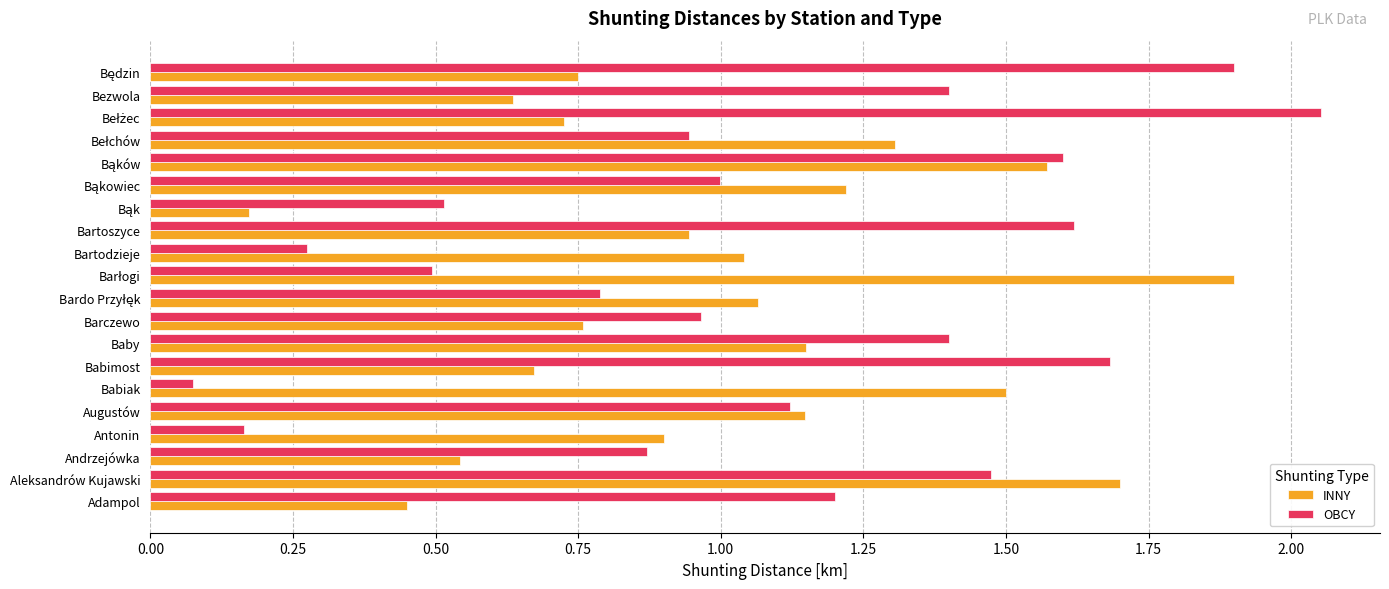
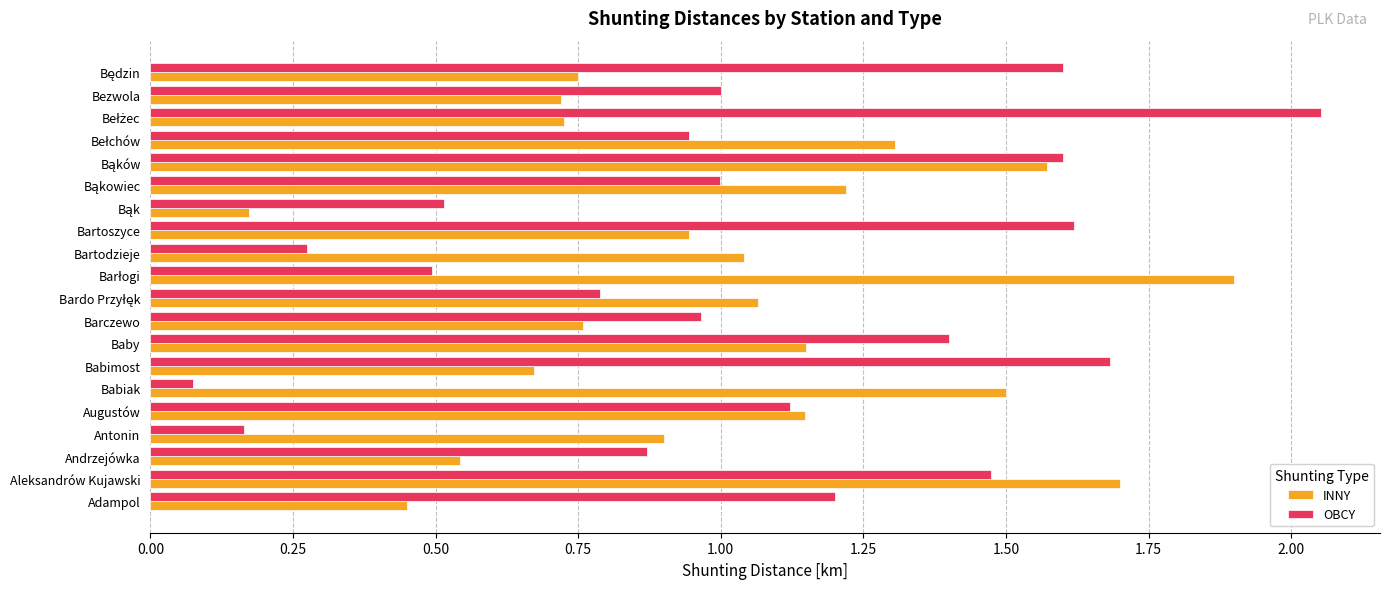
OBCY, Będzin: 1.9 -> 1.6
OBCY, Bezwola: 1.4 -> 1.0
INNY, Bezwola: 0.64 -> 0.72
